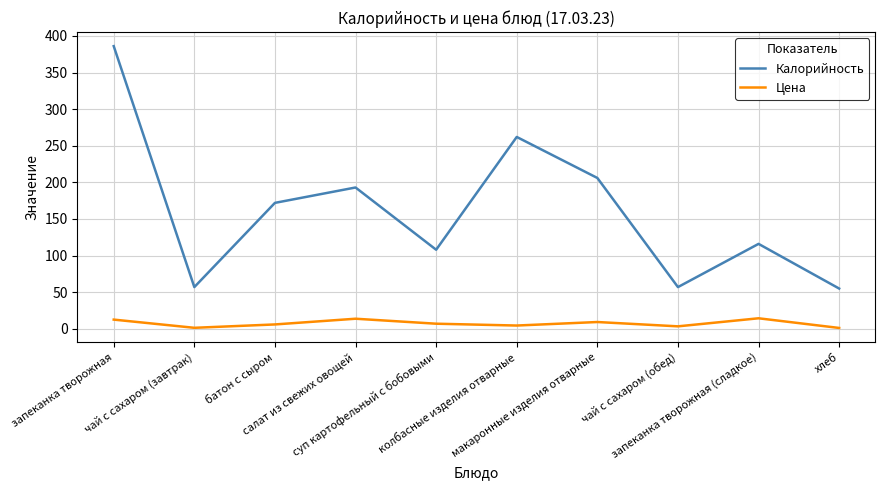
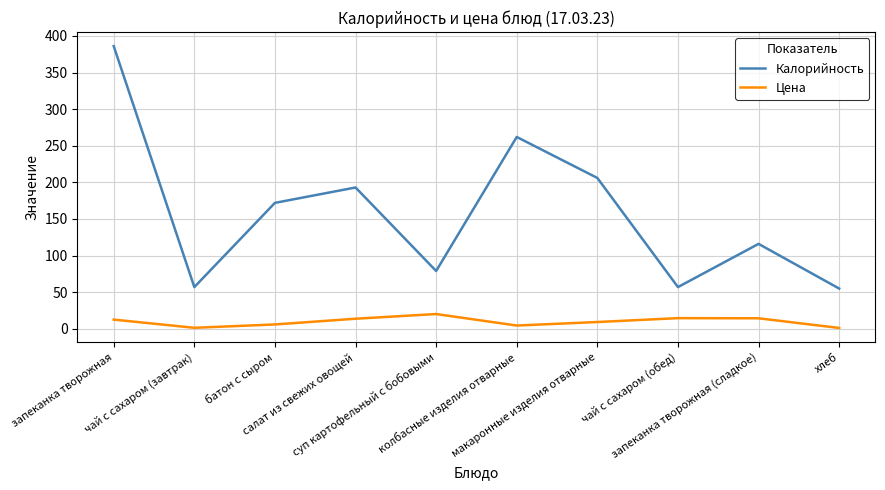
Калорийность, суп картофельный с бобовыми: 110 -> 80
Цена, суп картофельный с бобовыми: 10 -> 20
Цена, чай с сахаром (обед): 0 -> 10
